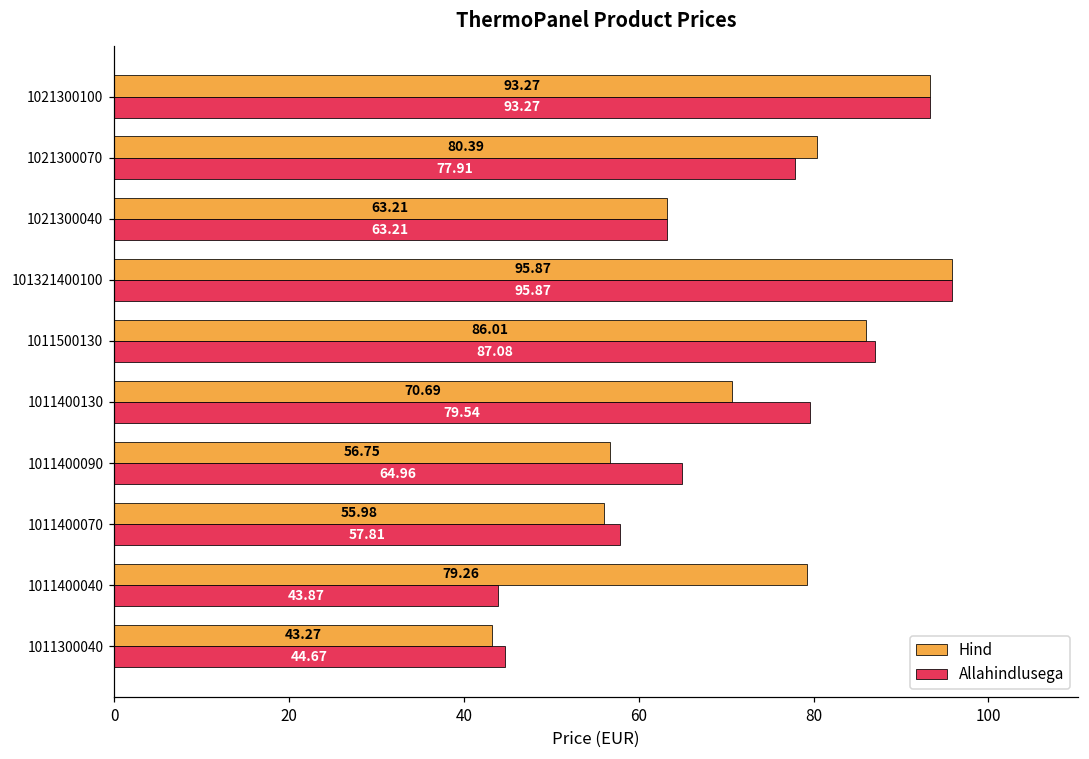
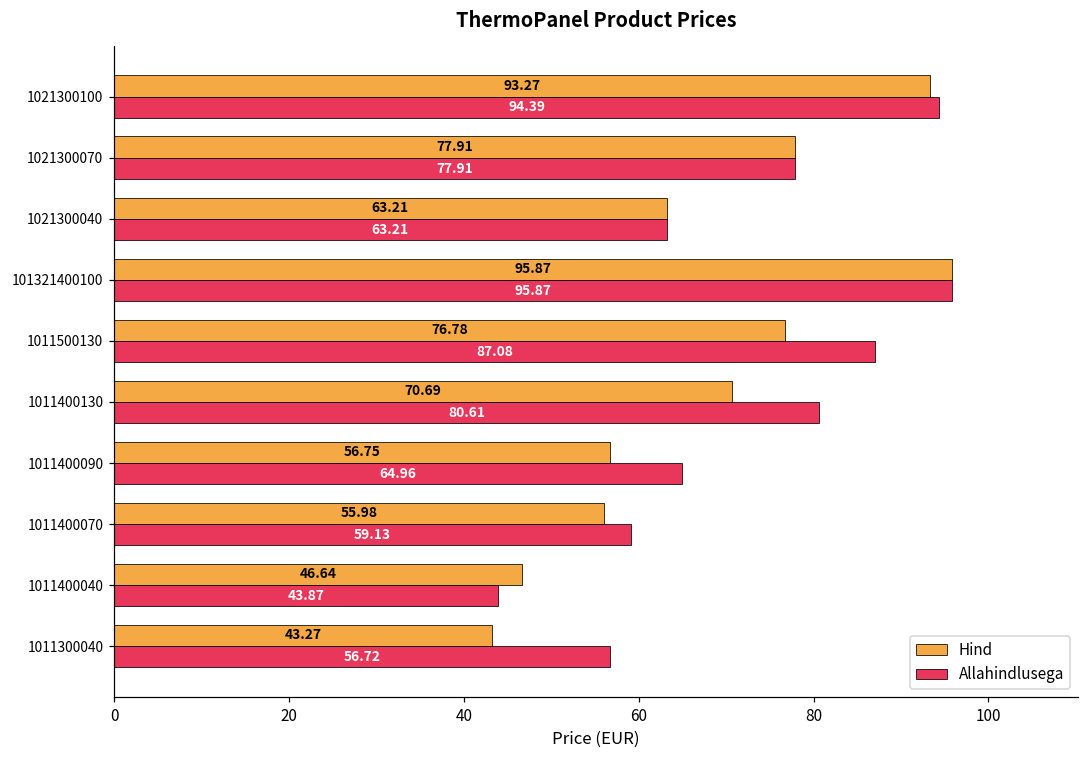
Allahindlusega, 1021300100: 93.27 -> 94.39
Hind, 1021300070: 80.39 -> 77.91
Hind, 1011500130: 86.01 -> 76.78
Allahindlusega, 1011400130: 79.54 -> 80.61
Allahindlusega, 1011400070: 57.81 -> 59.13
Hind, 1011400040: 79.26 -> 46.64
Allahindlusega, 1011300040: 44.67 -> 56.72
